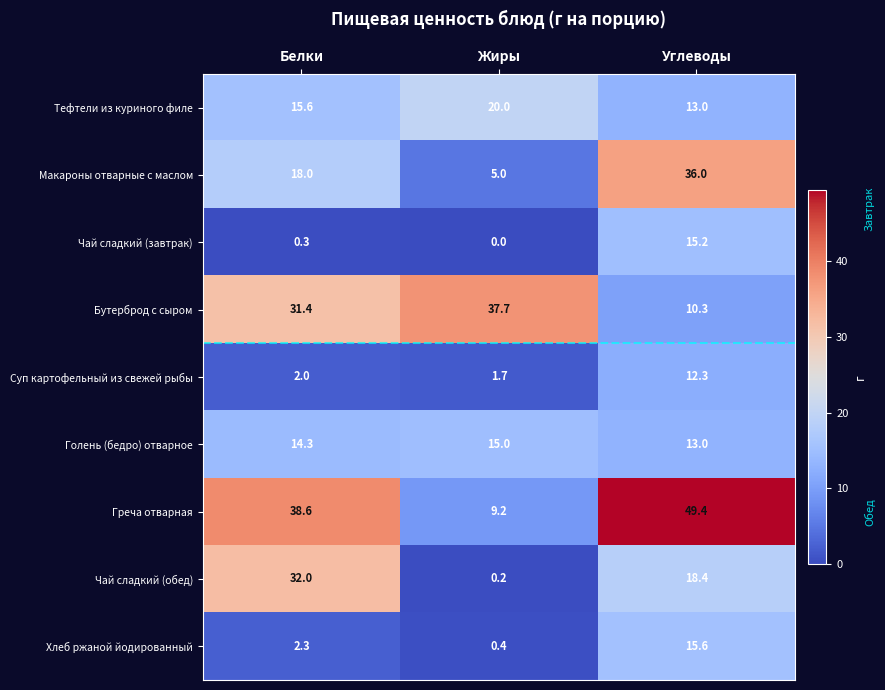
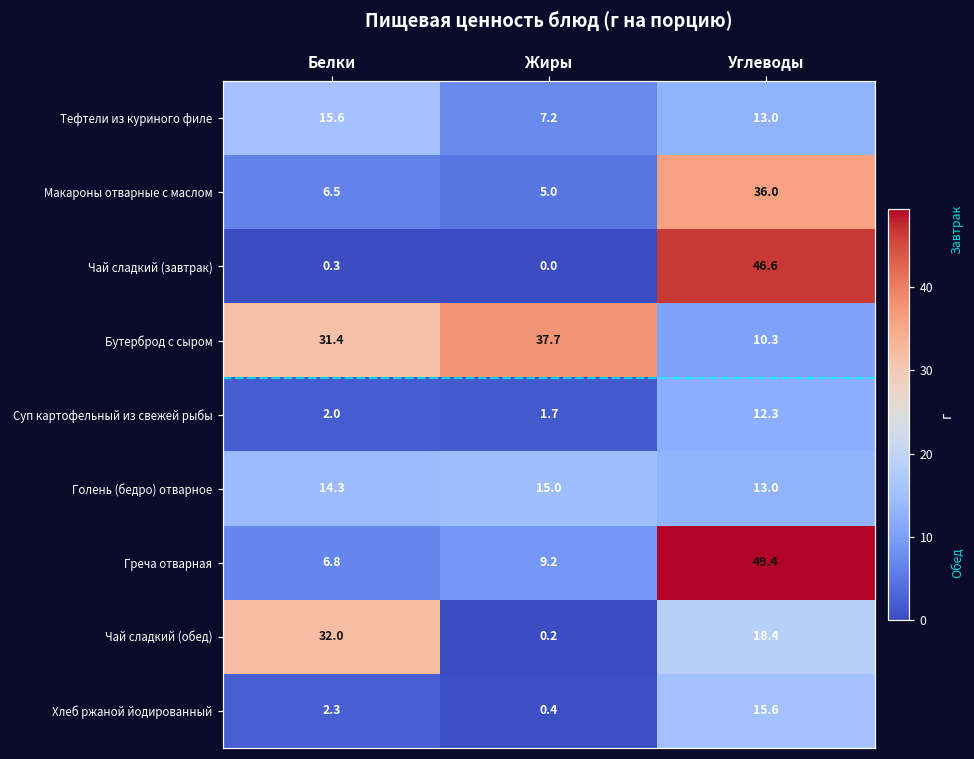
Тефтели из куриного филе, Жиры: 20.0 -> 7.2
Макароны отварные с маслом, Белки: 18.0 -> 6.5
Чай сладкий (завтрак), Углеводы: 15.2 -> 46.6
Греча отварная, Белки: 38.6 -> 6.8
